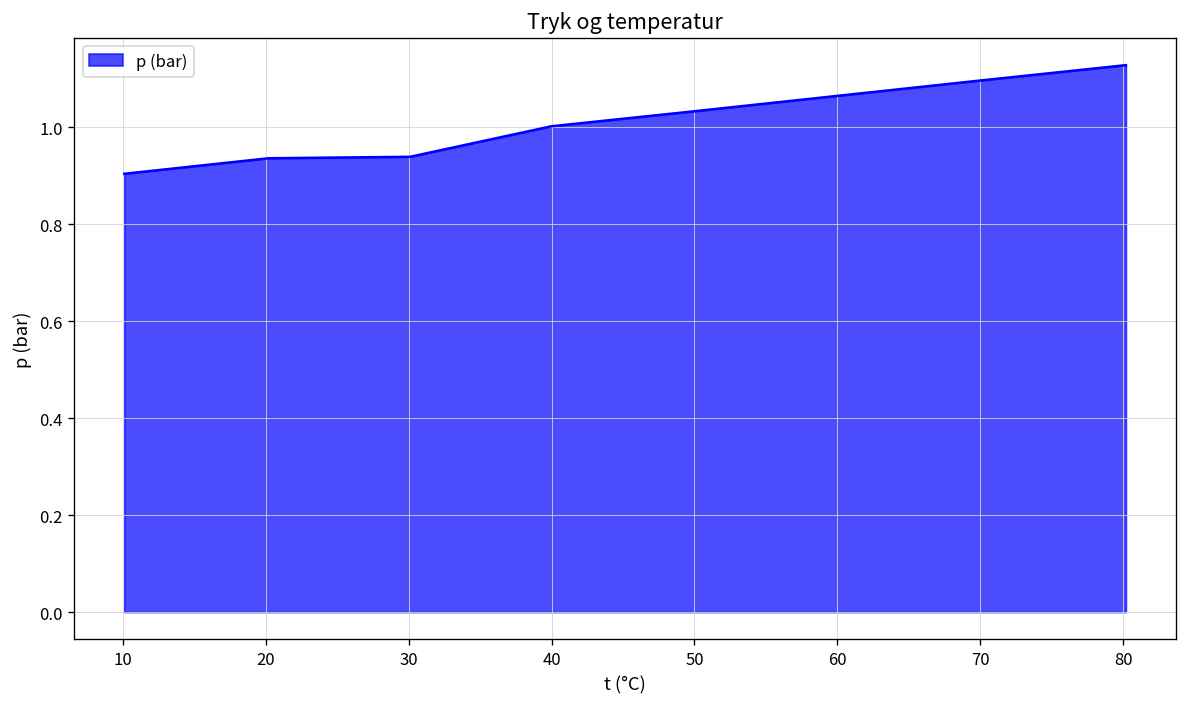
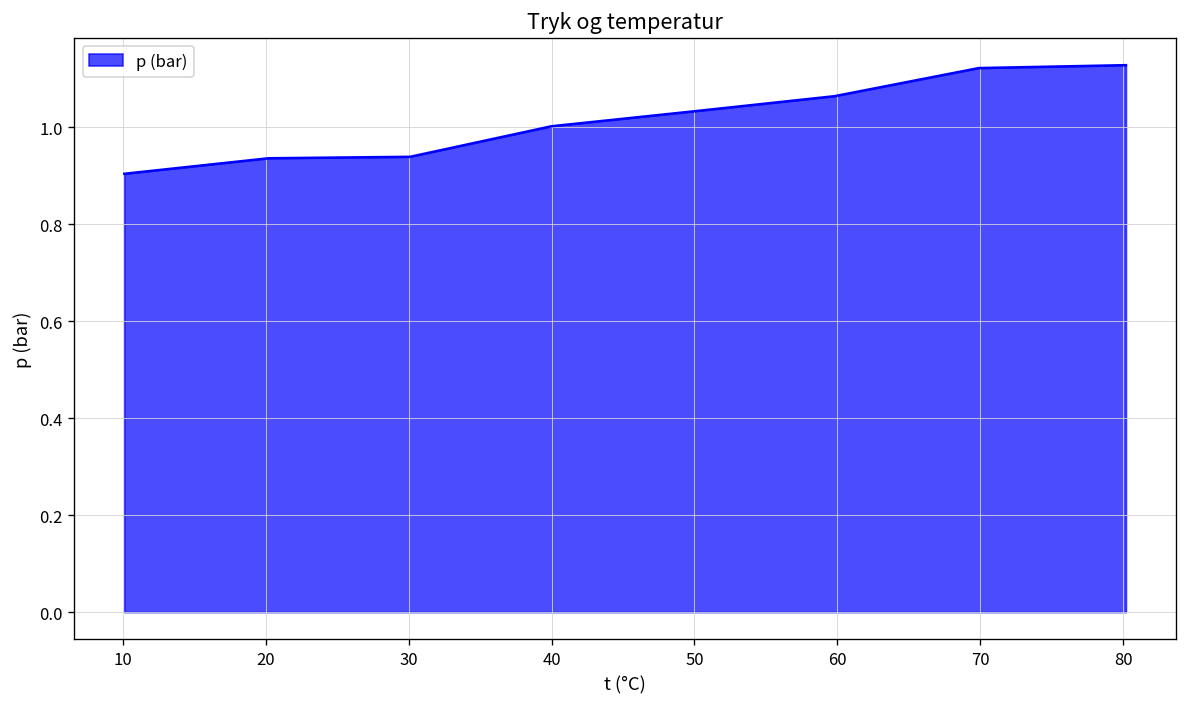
70: 1.10 -> 1.12
